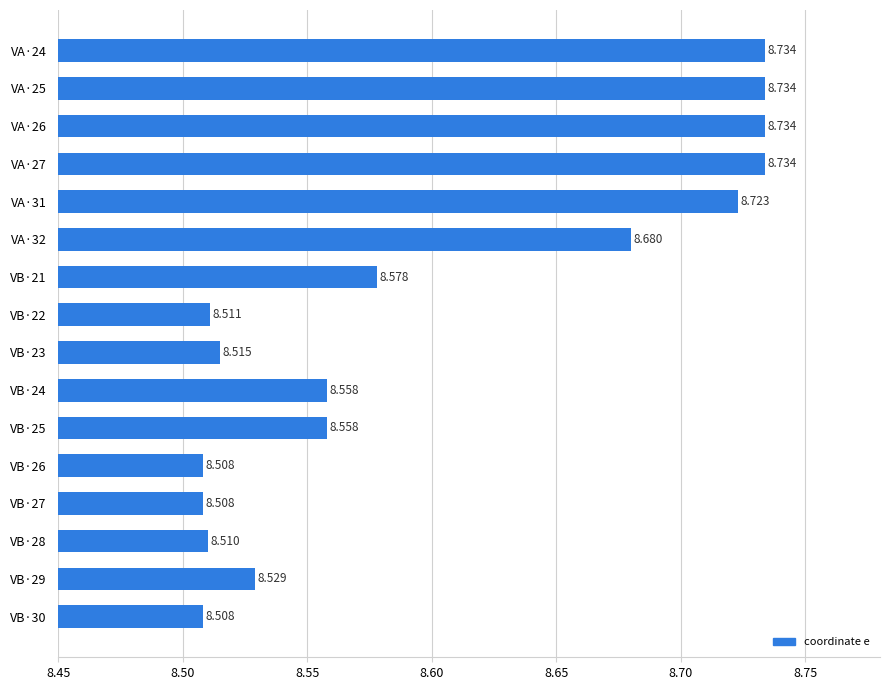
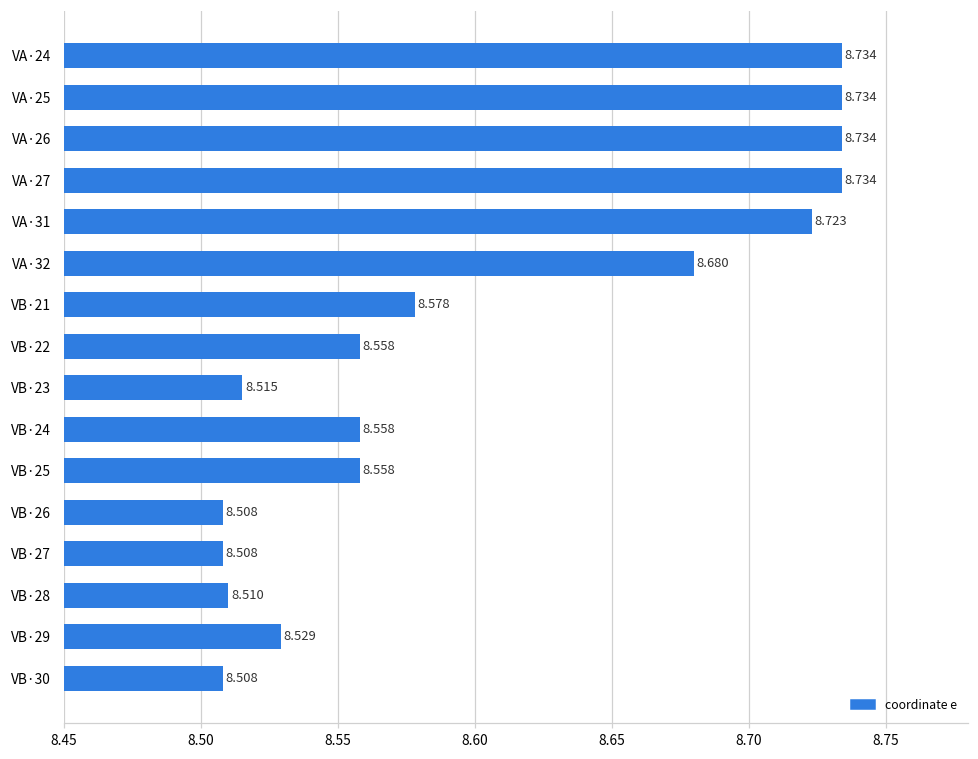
VB·22: 8.511 -> 8.558
